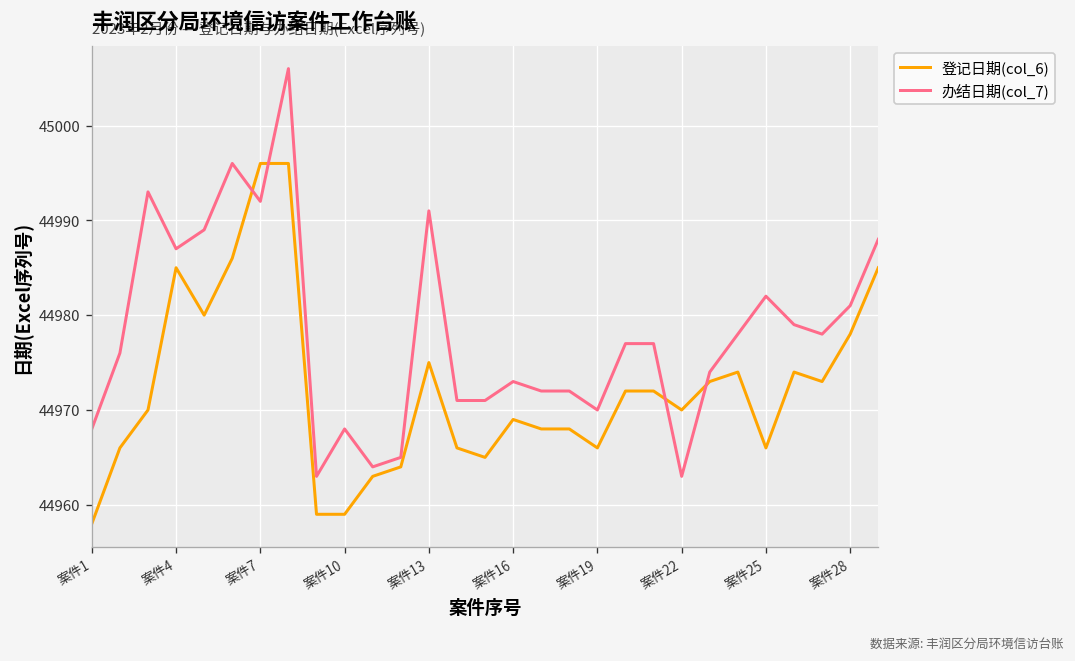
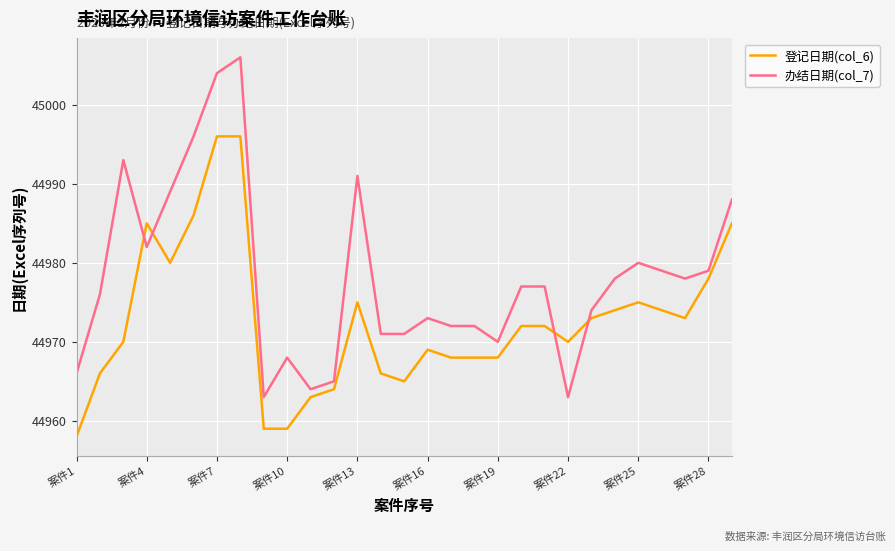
办结日期(col_7), 案件1: 44968 -> 44966
办结日期(col_7), 案件4: 44987 -> 44982
办结日期(col_7), 案件7: 44992 -> 45004
登记日期(col_6), 案件19: 44966 -> 44968
登记日期(col_6), 案件25: 44966 -> 44975
办结日期(col_7), 案件25: 44982 -> 44980
办结日期(col_7), 案件28: 44981 -> 44979
